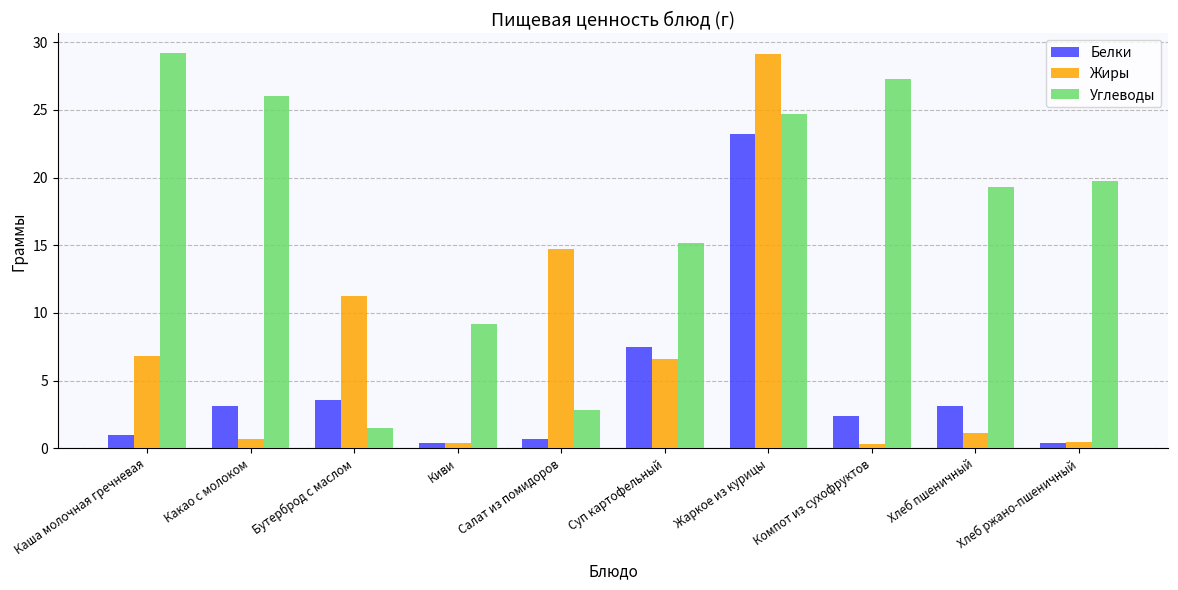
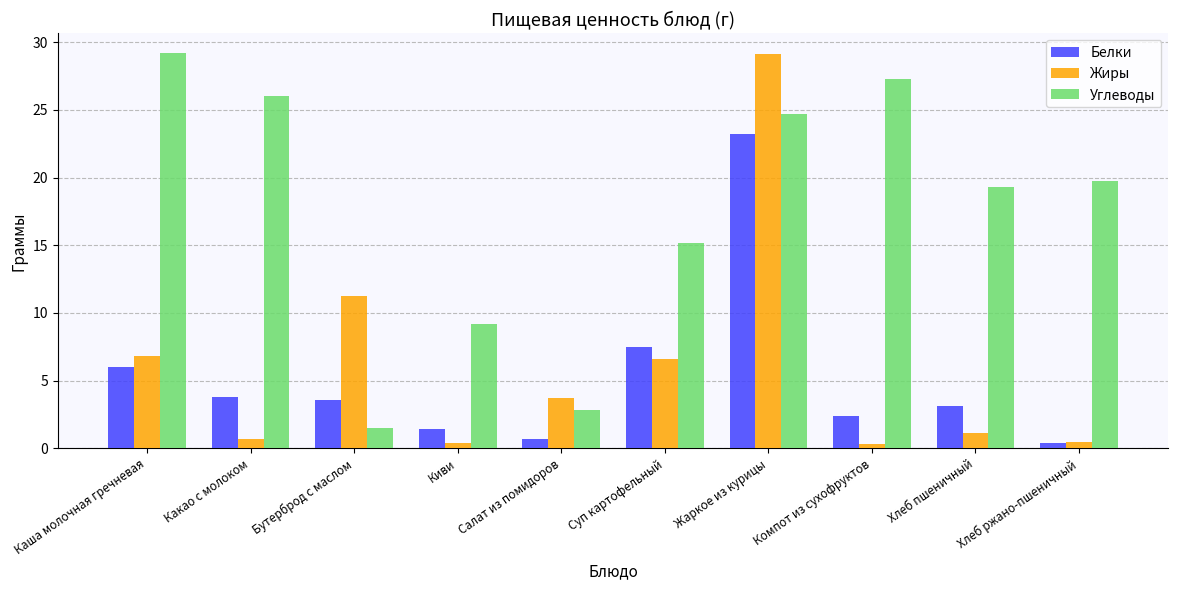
Белки, Каша молочная гречневая: 1 -> 6
Белки, Какао с молоком: 3.1 -> 3.8
Белки, Киви: 0.4 -> 1.4
Жиры, Салат из помидоров: 14.7 -> 3.7
